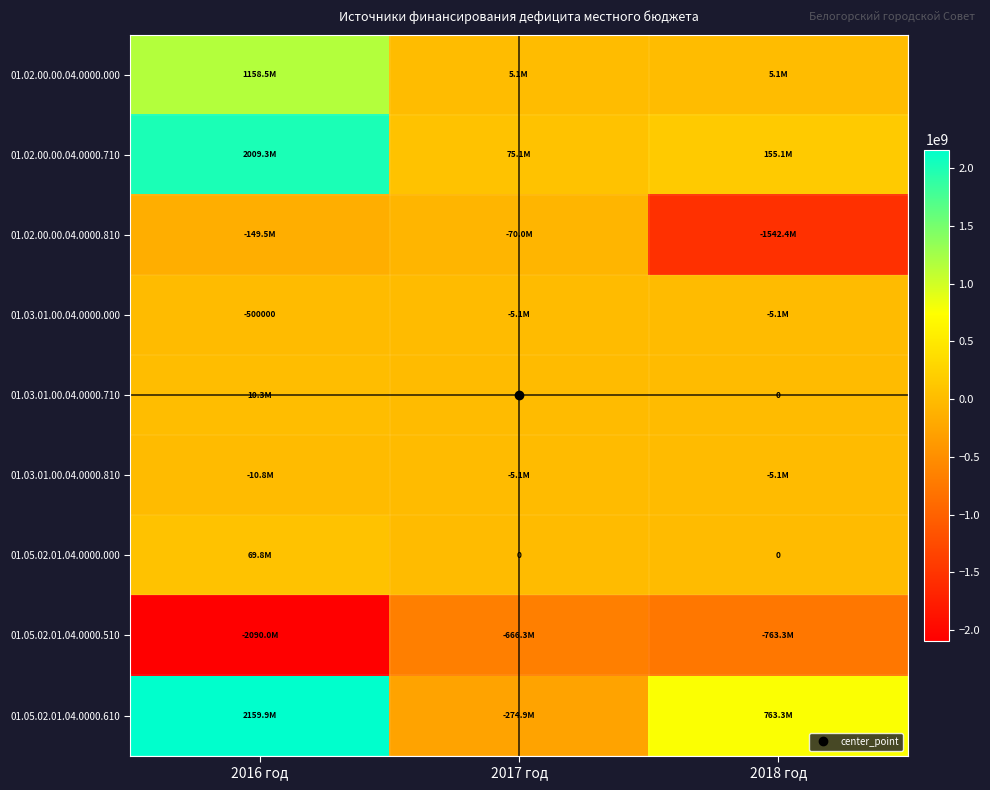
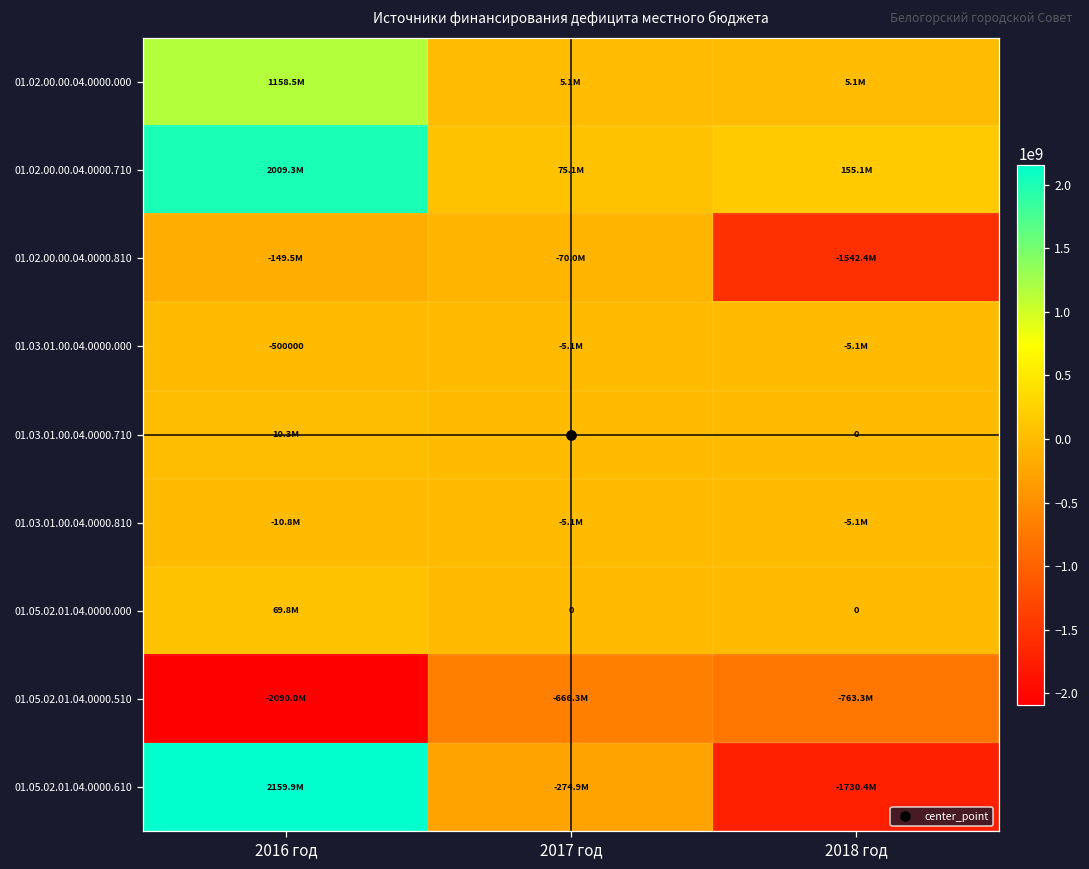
01.05.02.01.04.0000.610, 2018 год: 763.3M -> -1730.4M
